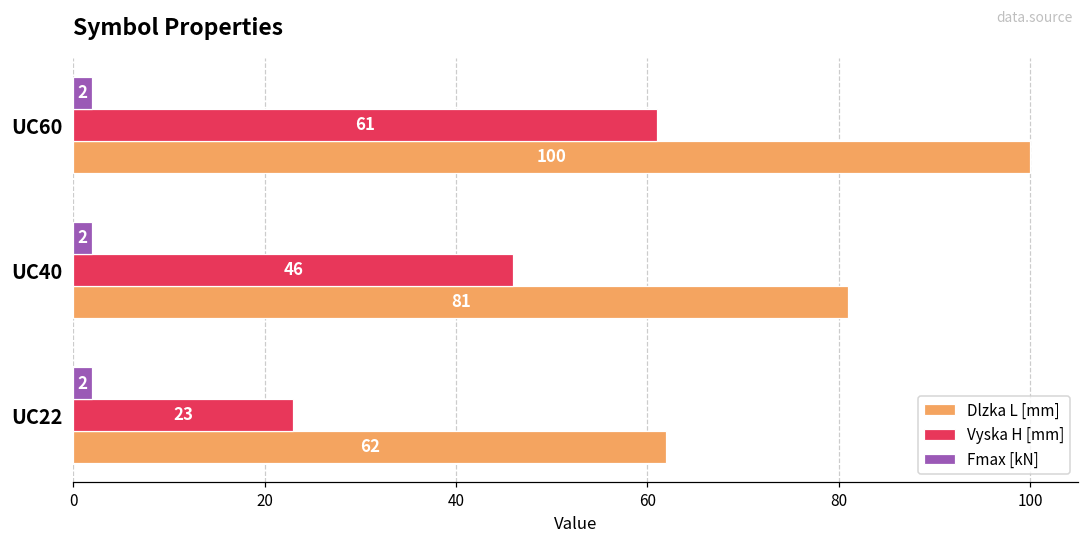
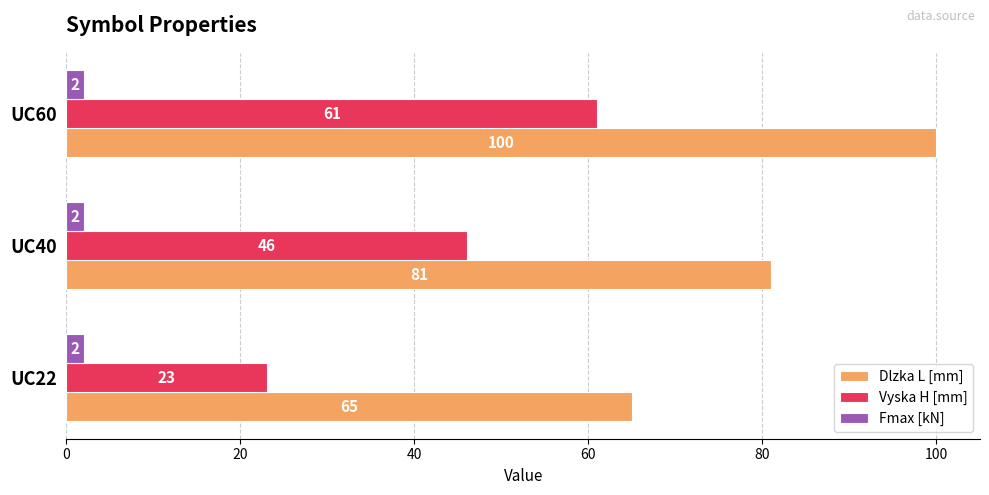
Dlzka L [mm], UC22: 62 -> 65
